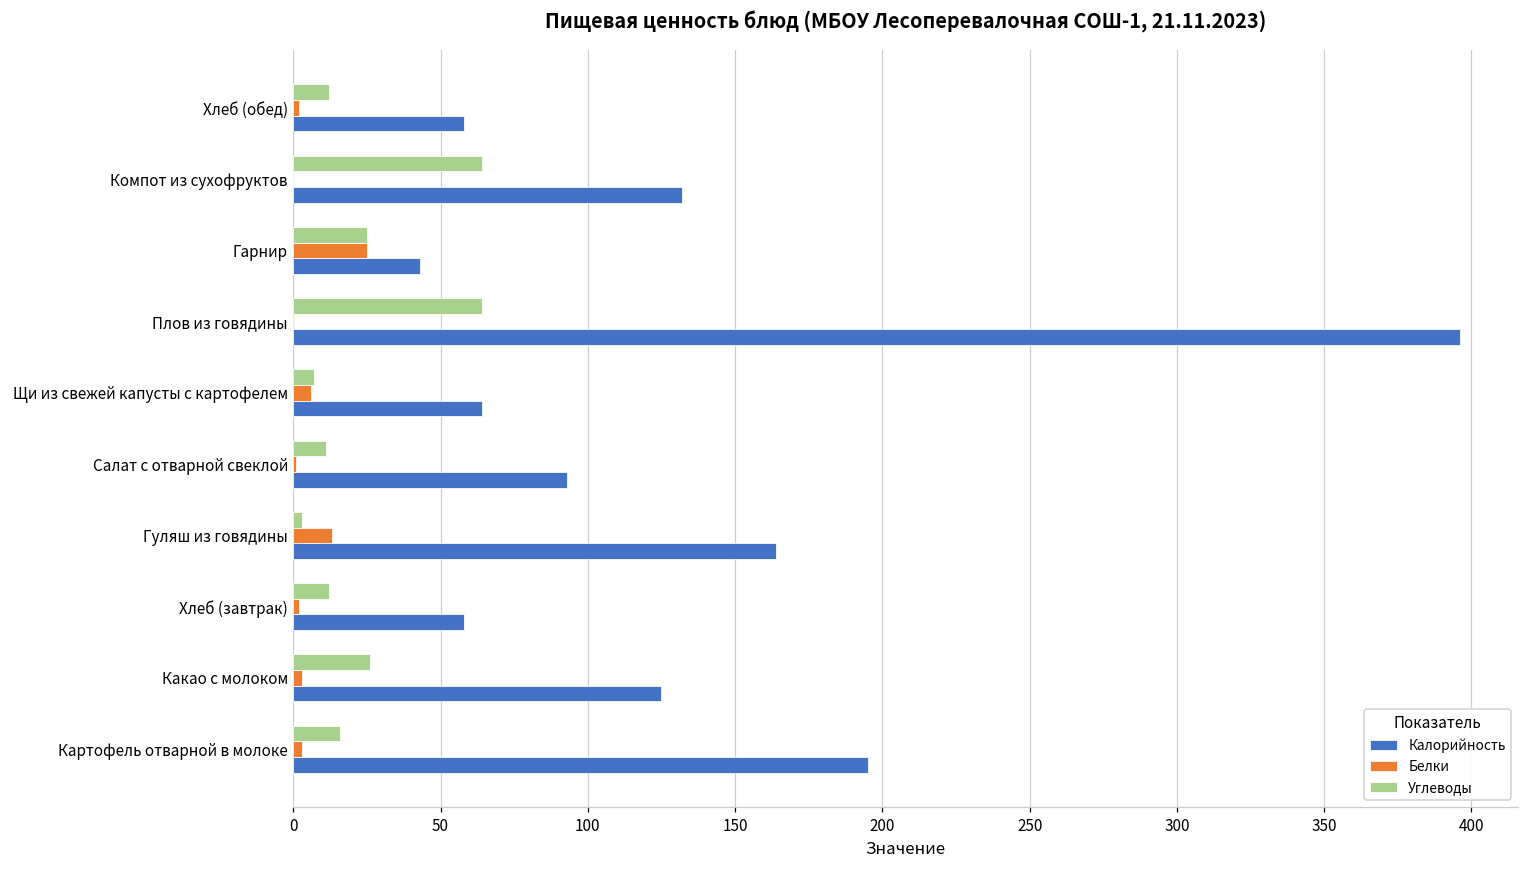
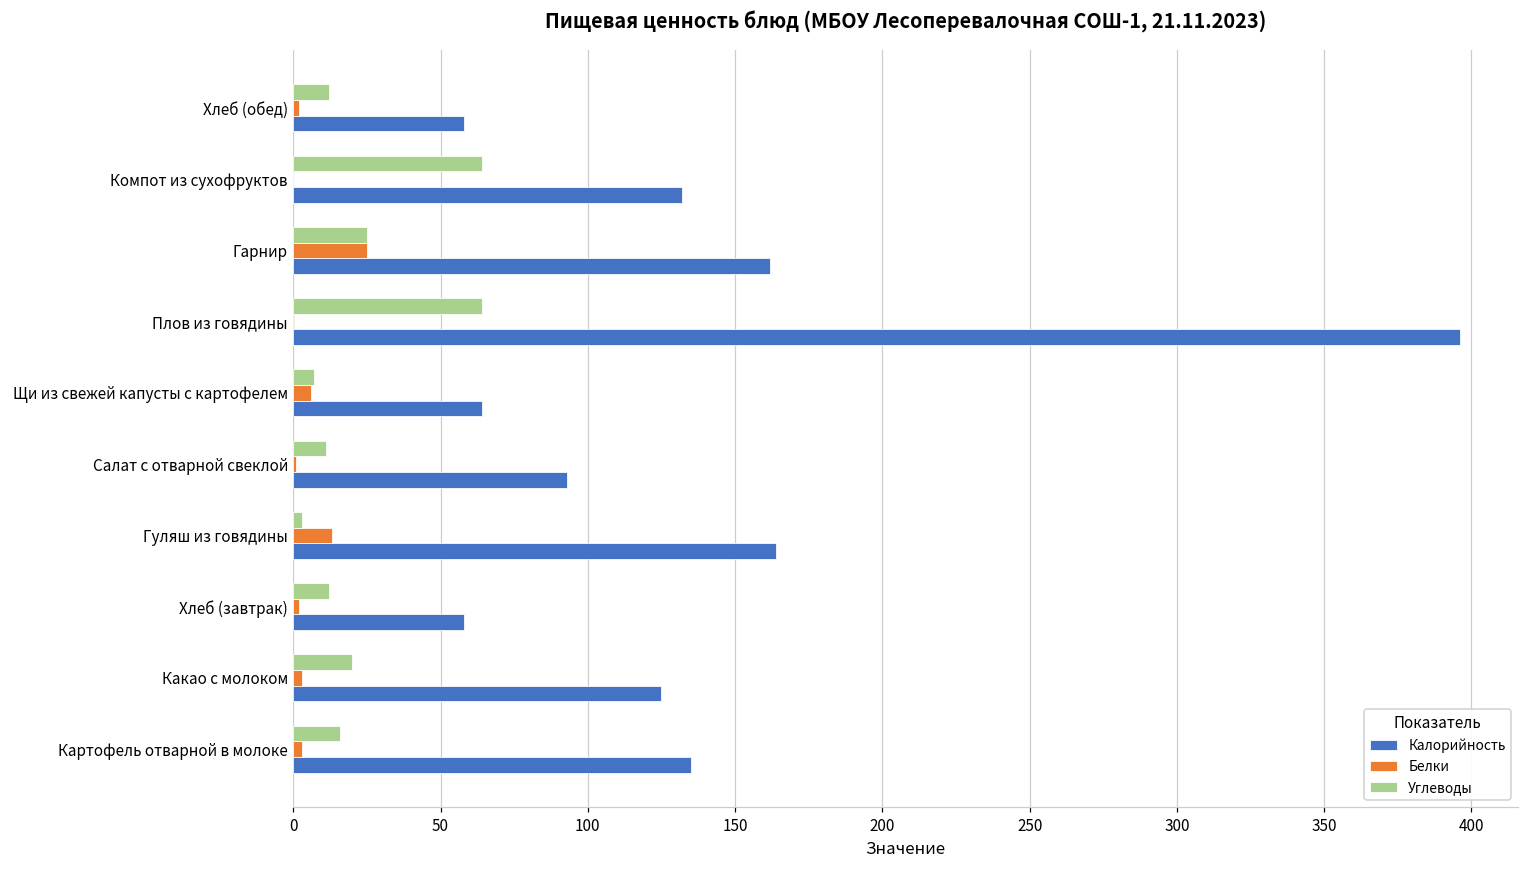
Калорийность, Гарнир: 43 -> 162
Углеводы, Какао с молоком: 26 -> 20
Калорийность, Картофель отварной в молоке: 195 -> 135
